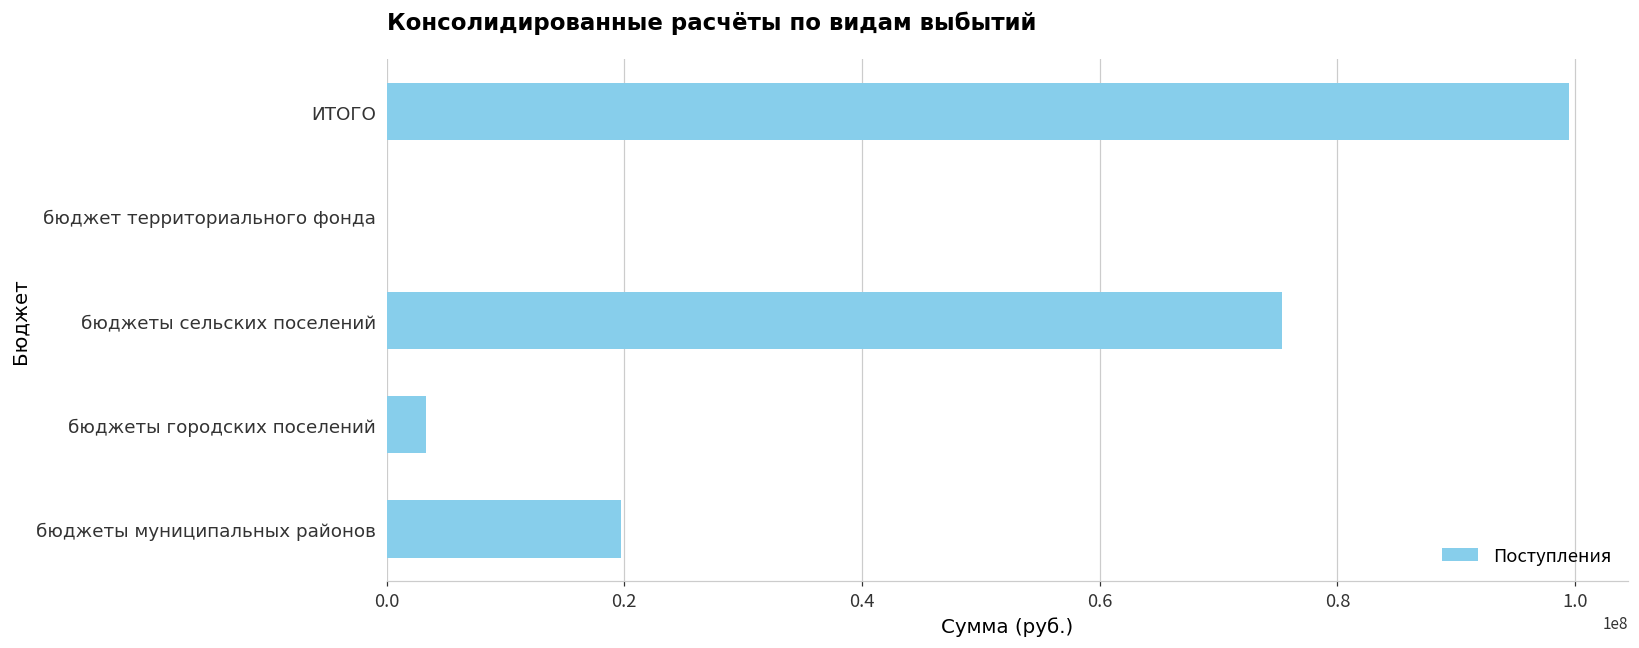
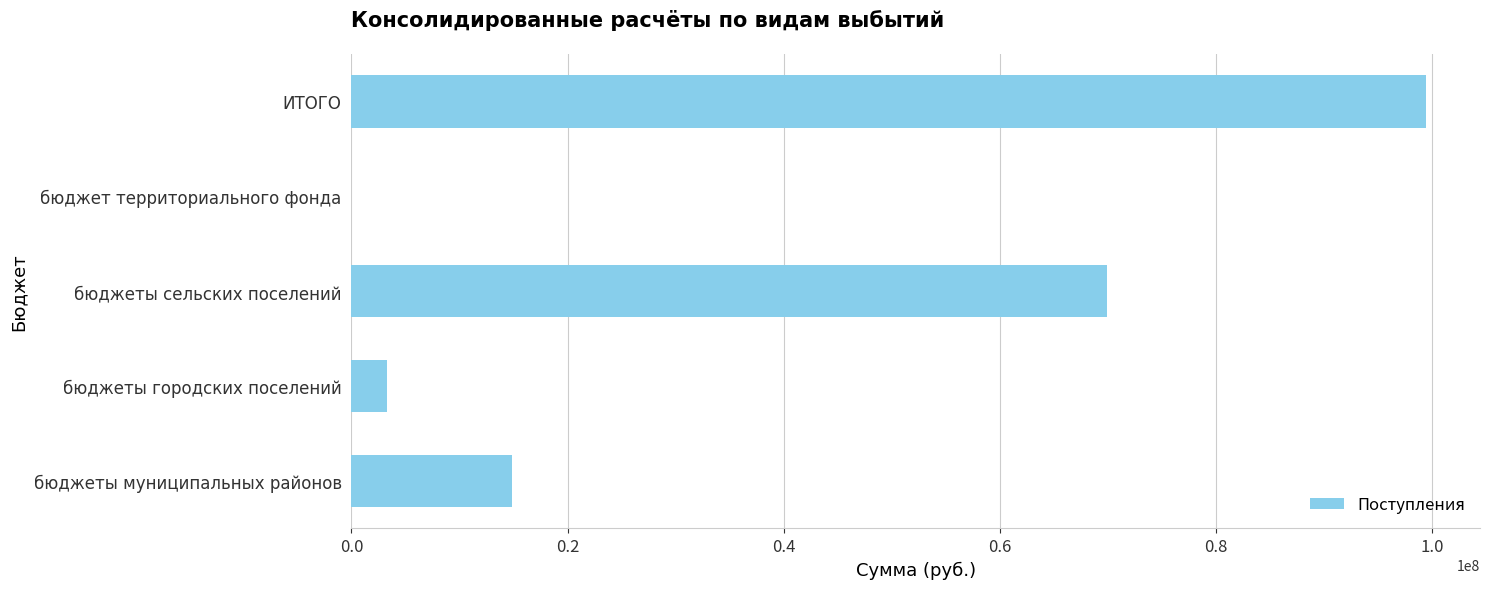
бюджеты сельских поселений: 75300000 -> 69900000
бюджеты муниципальных районов: 19700000 -> 14800000
